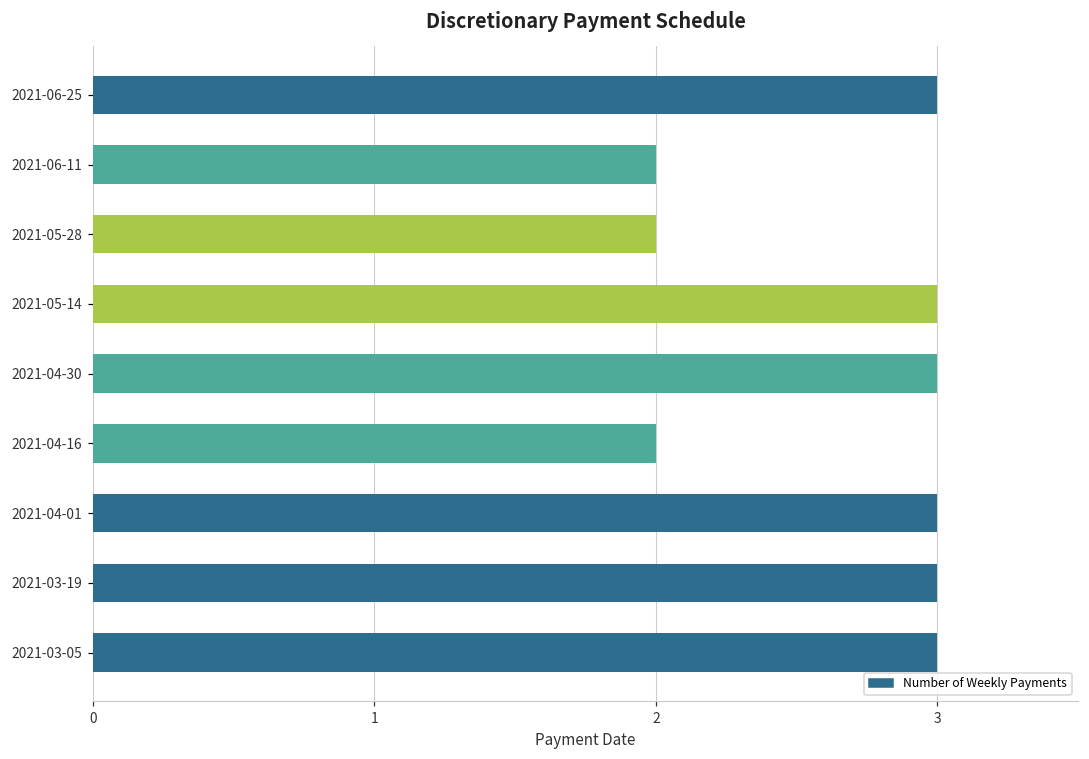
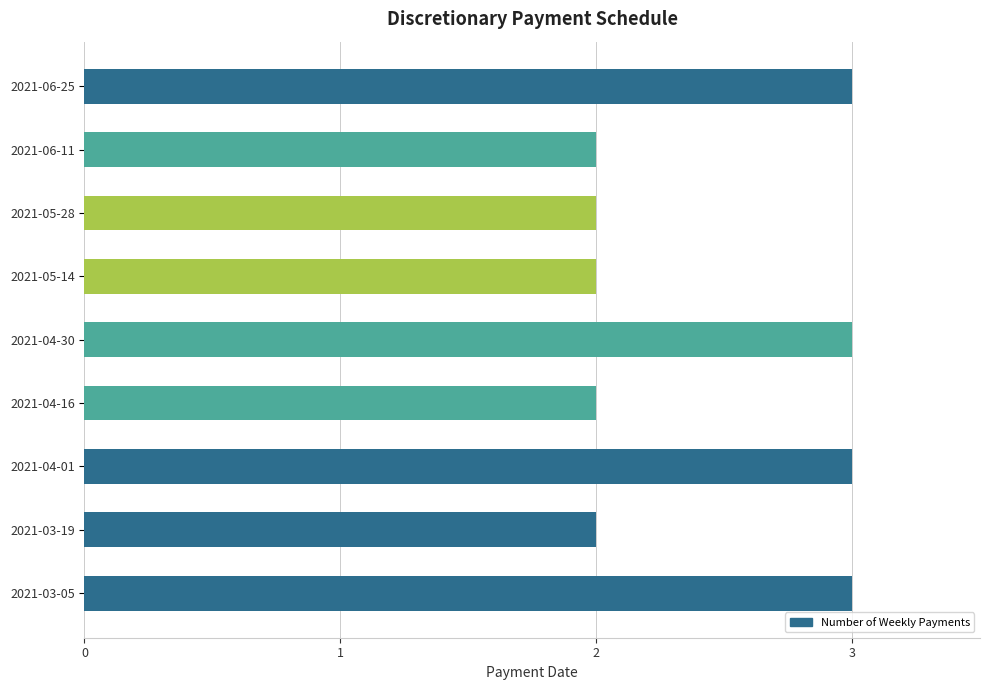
2021-05-14: 3 -> 2
2021-03-19: 3 -> 2
